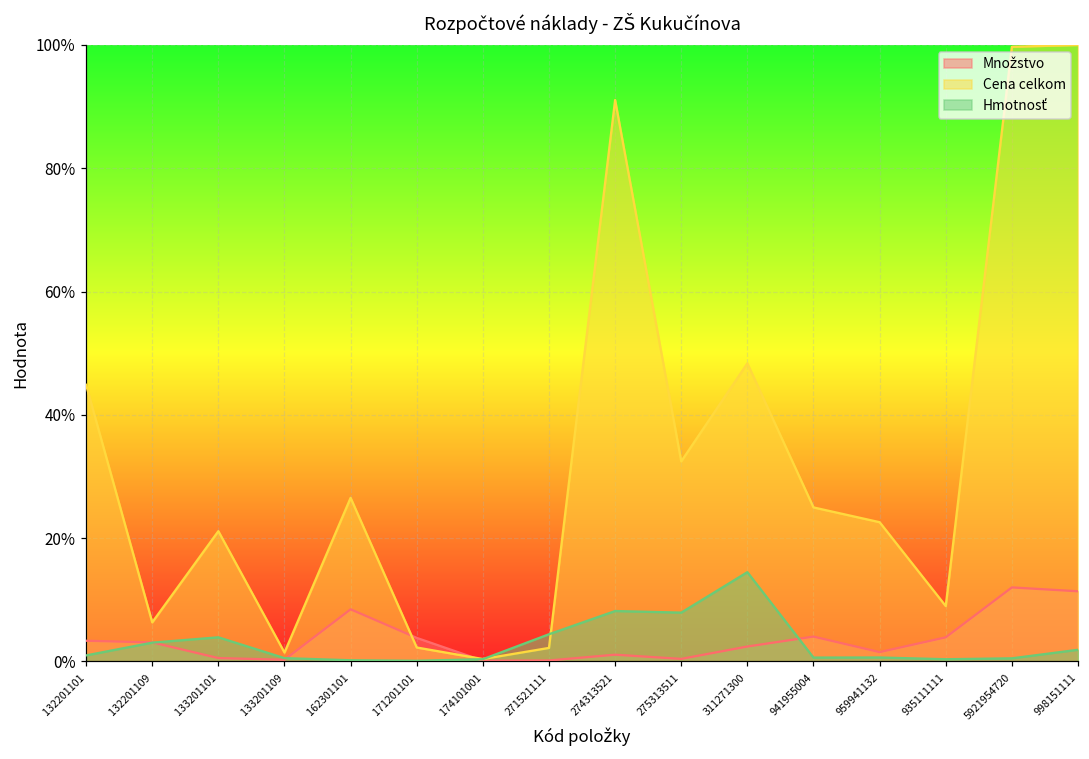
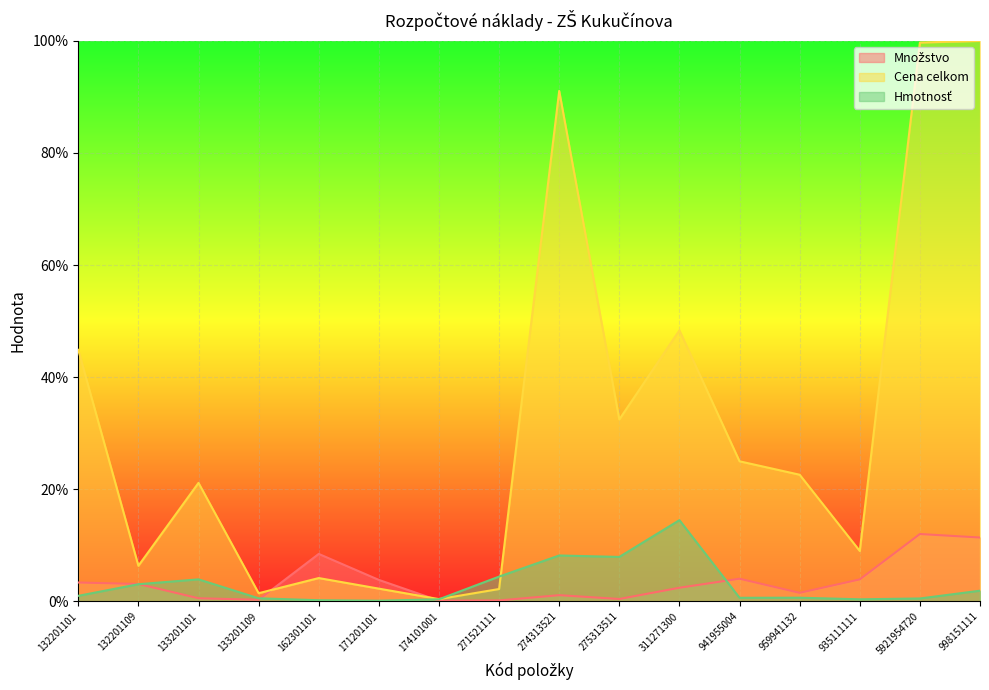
Cena celkom, 162301101: 27% -> 4%
